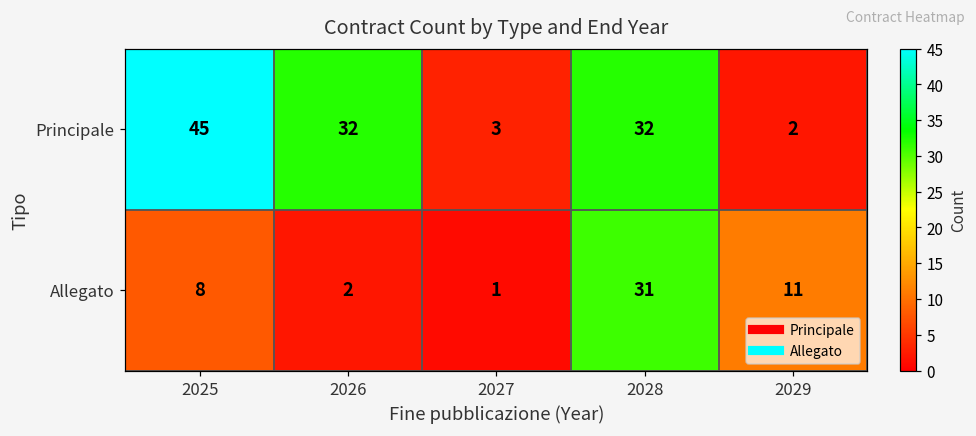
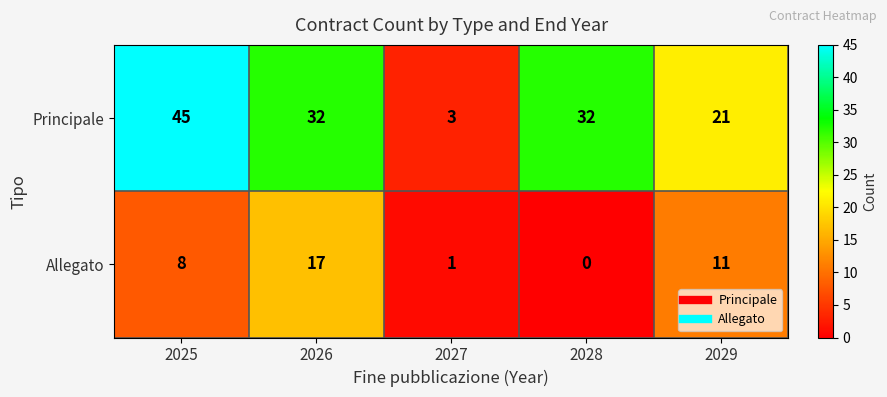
Principale, 2029: 2 -> 21
Allegato, 2026: 2 -> 17
Allegato, 2028: 31 -> 0
